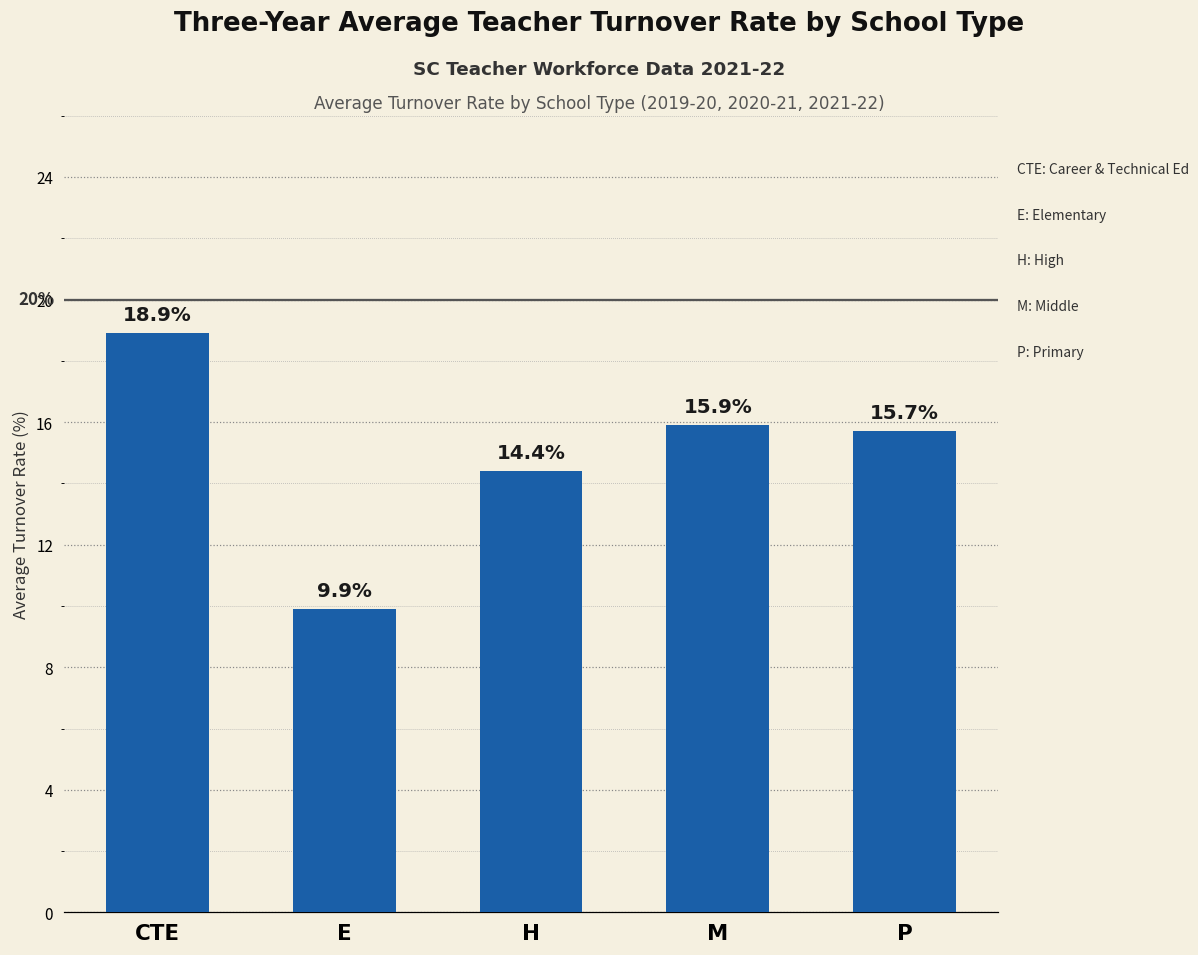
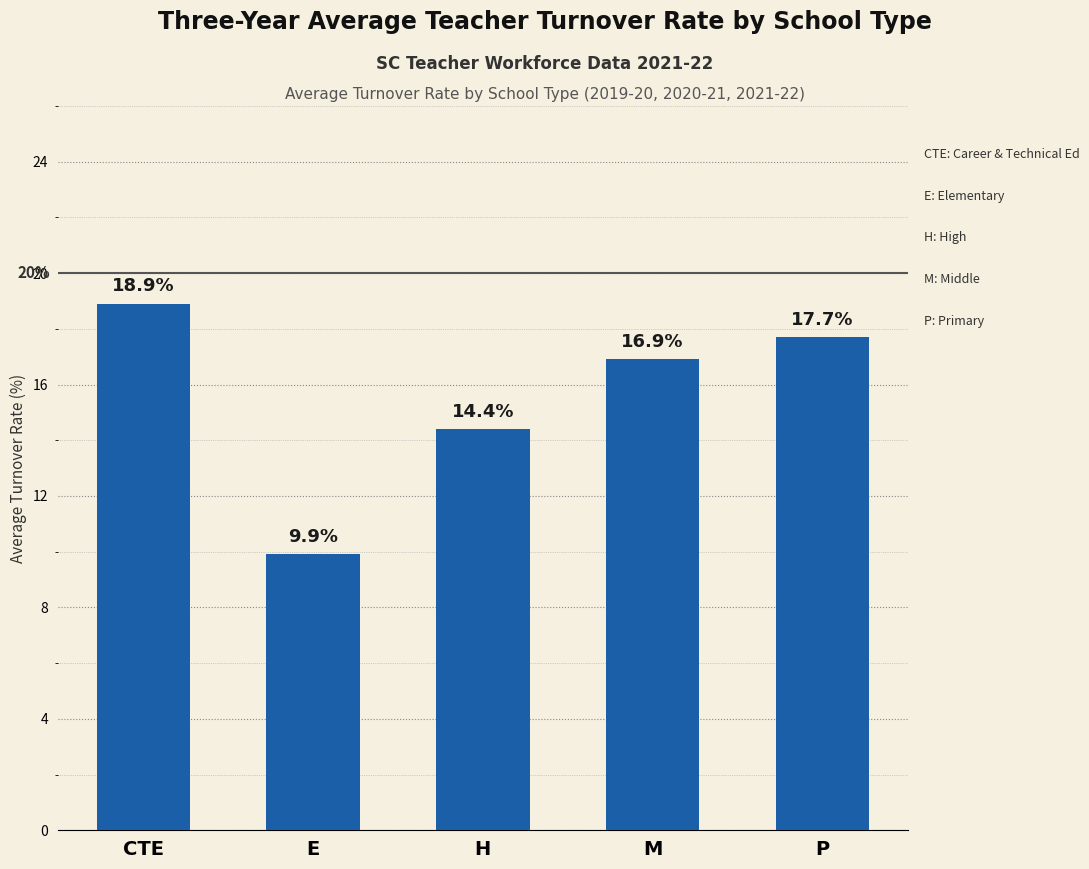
M: 15.9% -> 16.9%
P: 15.7% -> 17.7%
